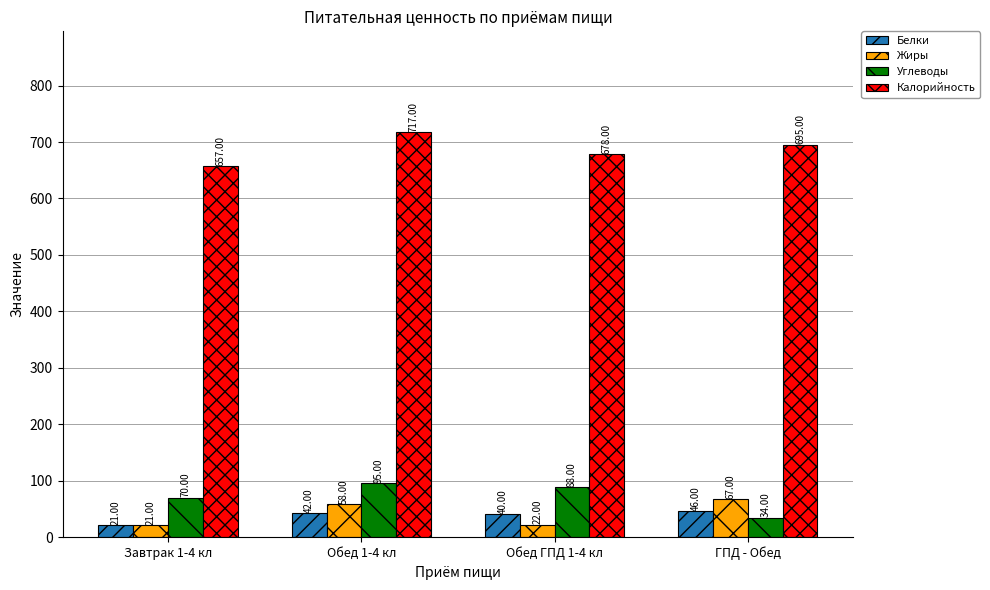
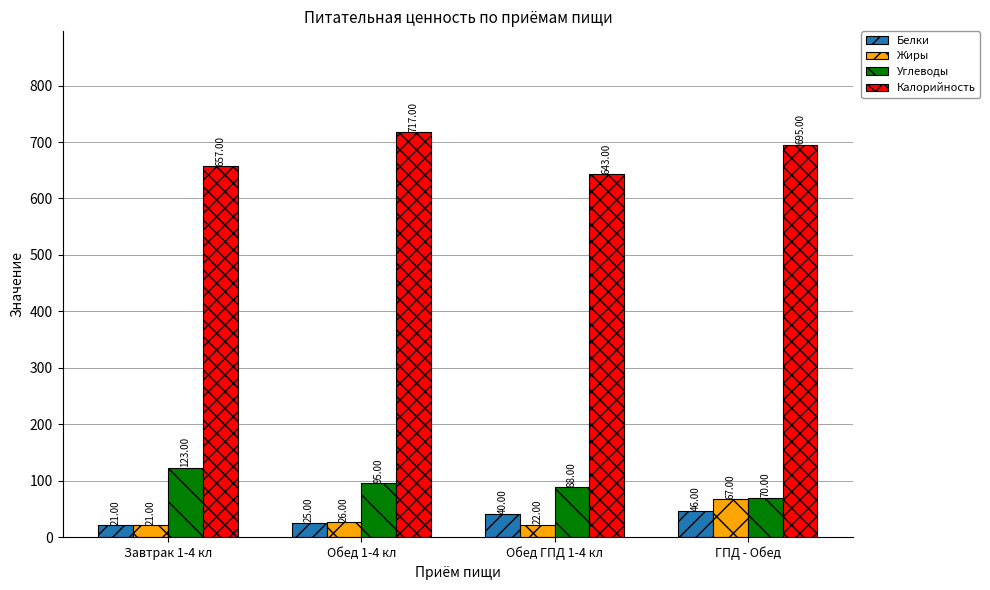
Углеводы, Завтрак 1-4 кл: 70.00 -> 123.00
Белки, Обед 1-4 кл: 42.00 -> 25.00
Жиры, Обед 1-4 кл: 58.00 -> 26.00
Калорийность, Обед ГПД 1-4 кл: 678.00 -> 643.00
Углеводы, ГПД - Обед: 34.00 -> 70.00
